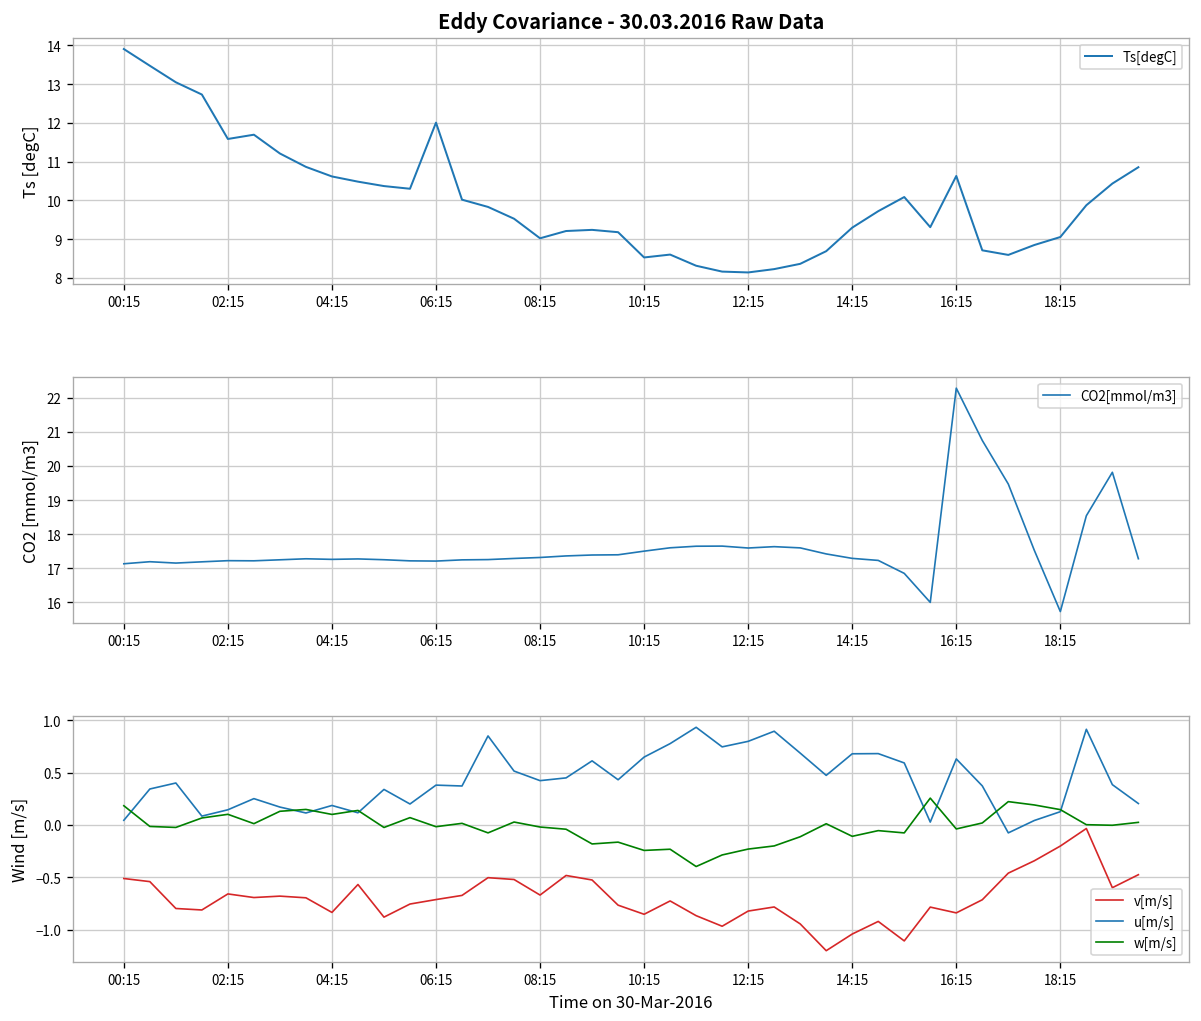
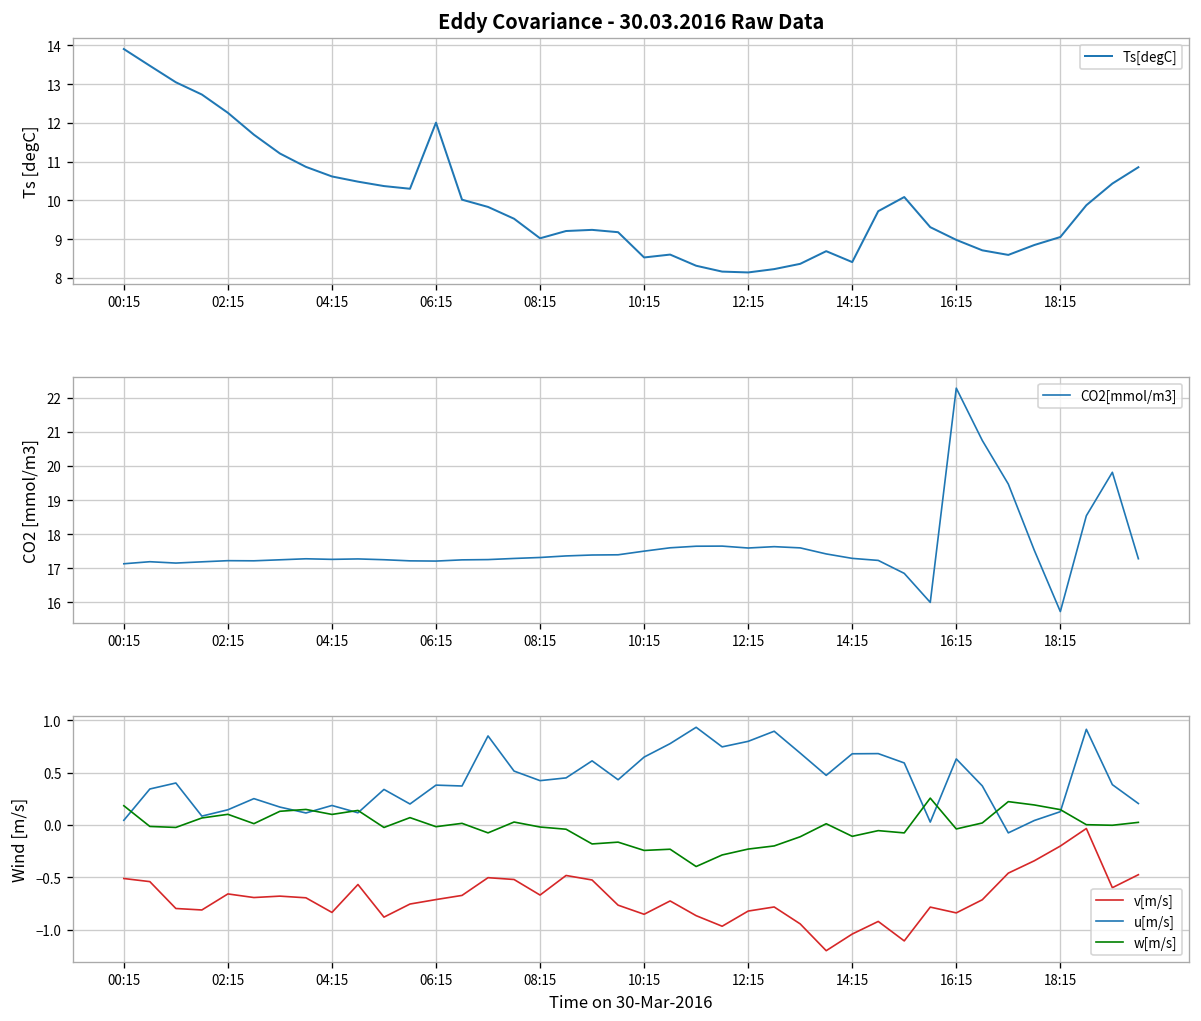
Eddy Covariance - 30.03.2016 Raw Data, 02:15: 11.6 -> 12.3
Eddy Covariance - 30.03.2016 Raw Data, 14:15: 9.3 -> 8.4
Eddy Covariance - 30.03.2016 Raw Data, 16:15: 10.6 -> 9.0
